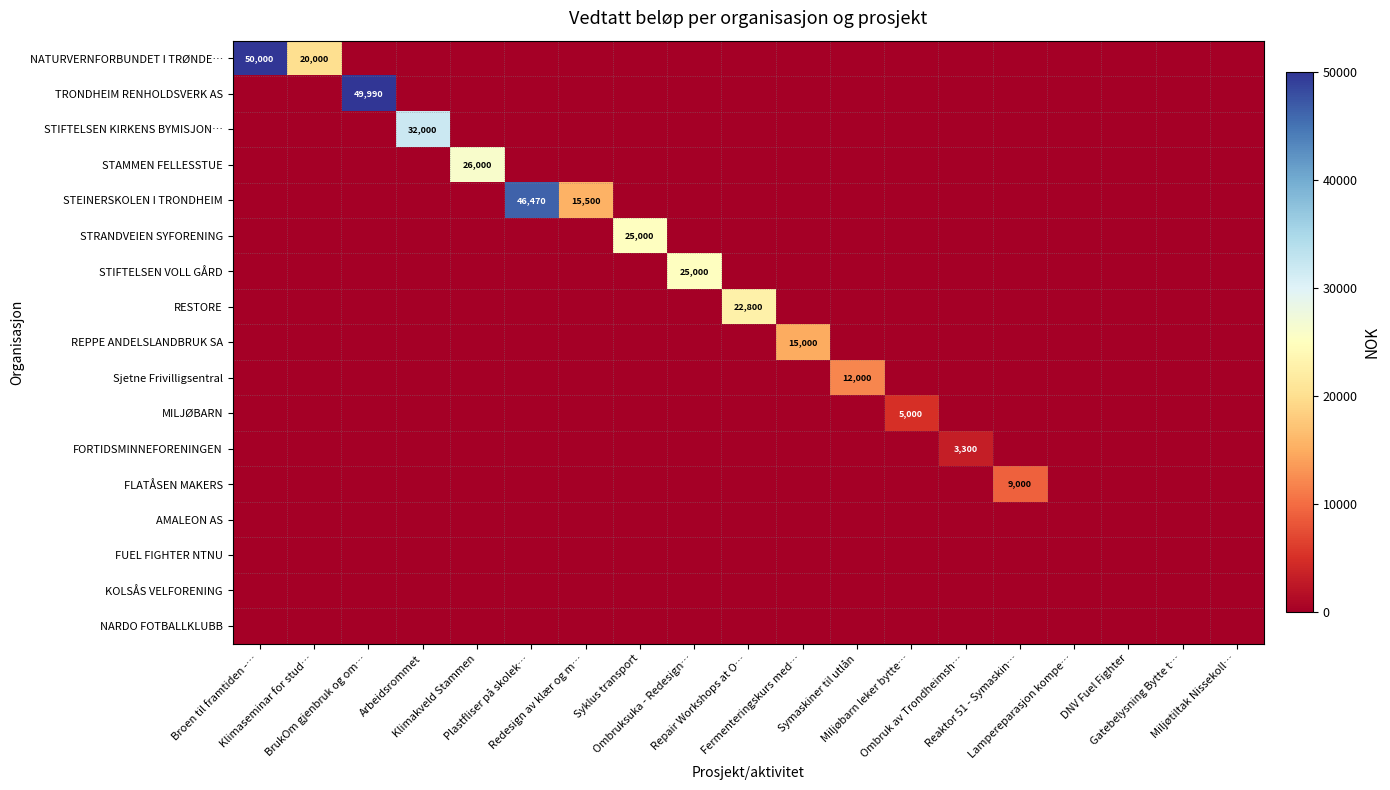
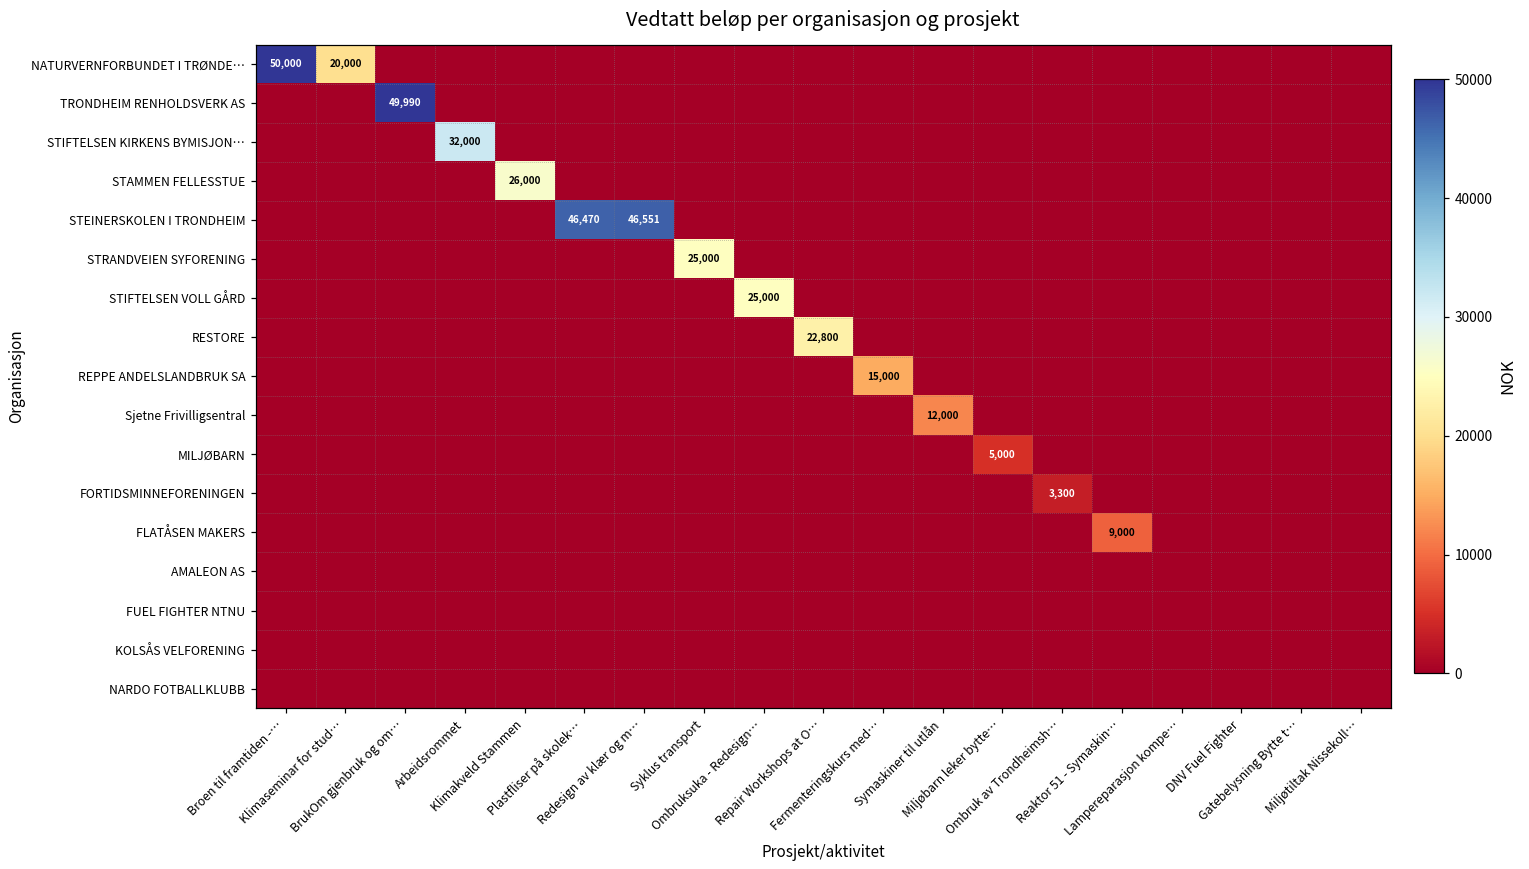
STEINERSKOLEN I TRONDHEIM, Redesign av klær og m…: 15,500 -> 46,551
